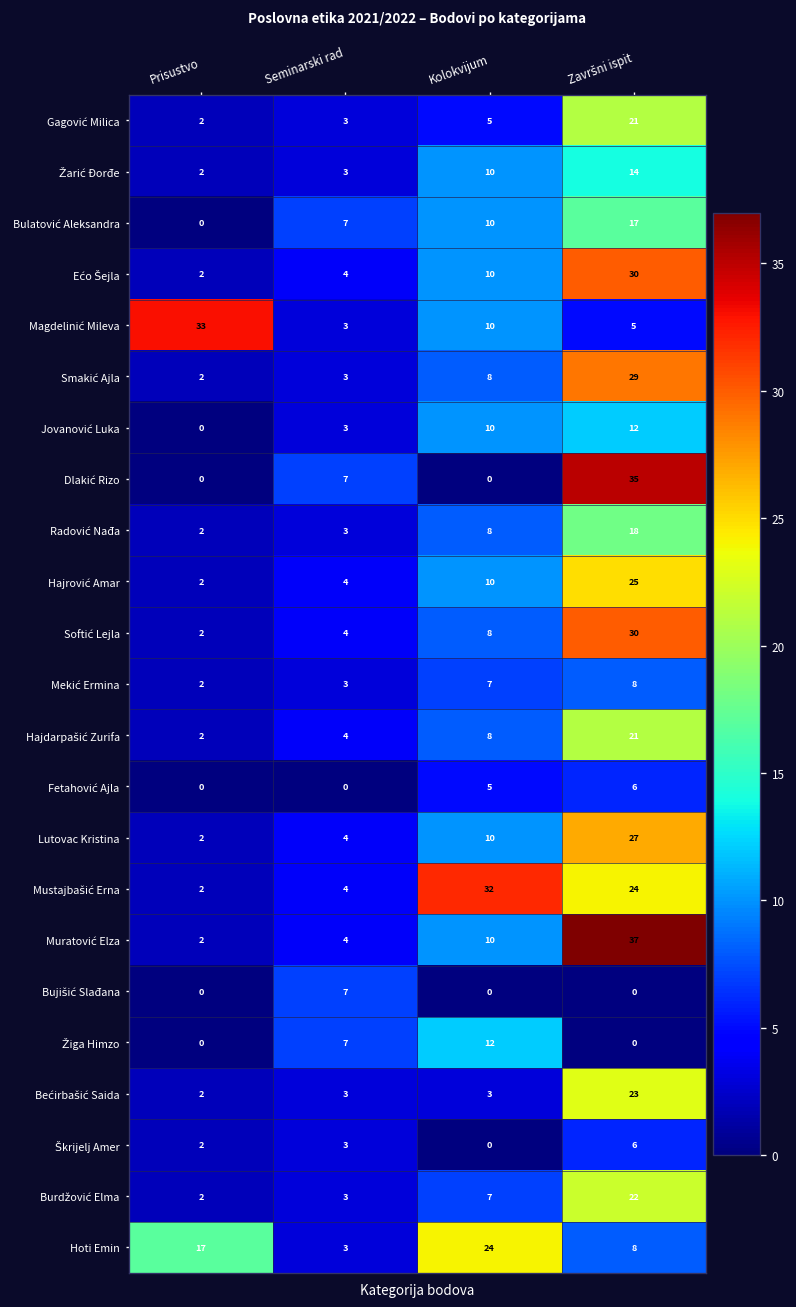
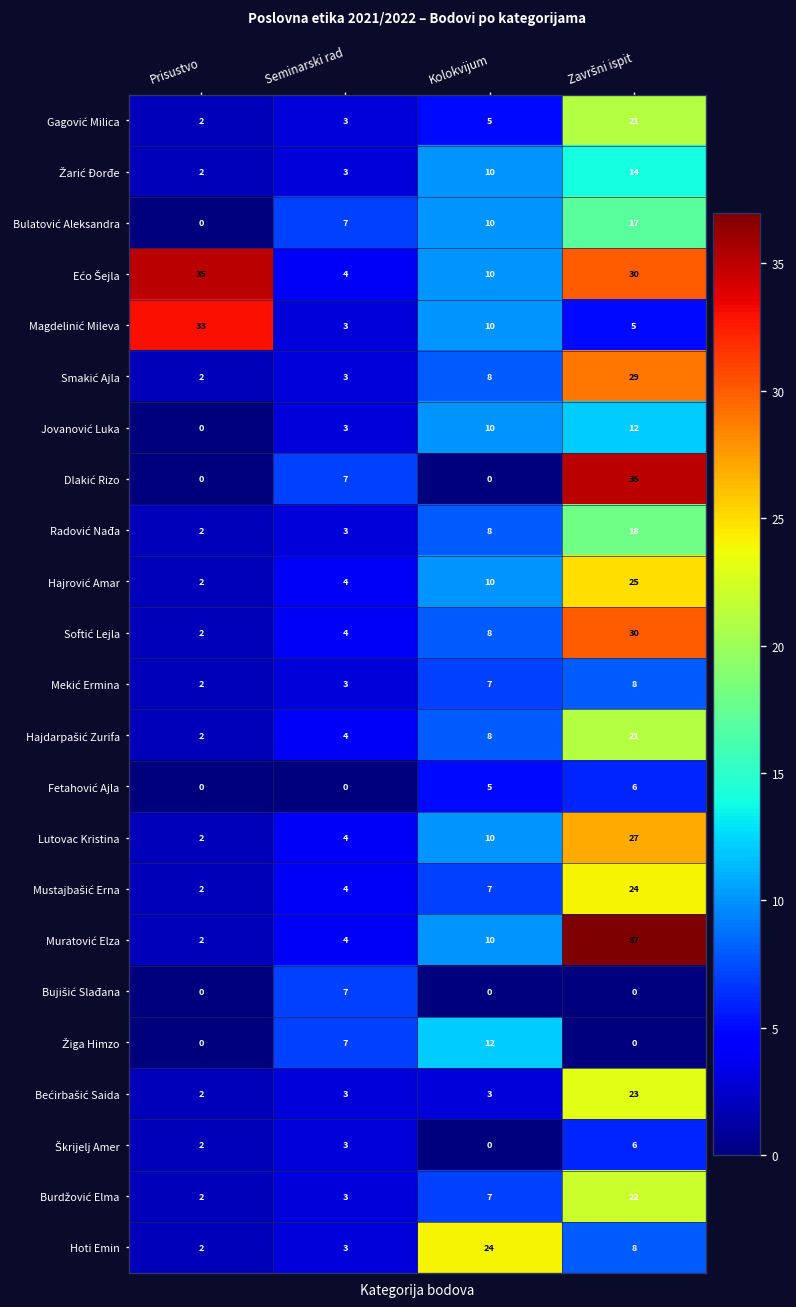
Ećo Šejla, Prisustvo: 2 -> 35
Mustajbašić Erna, Kolokvijum: 32 -> 7
Hoti Emin, Prisustvo: 17 -> 2
